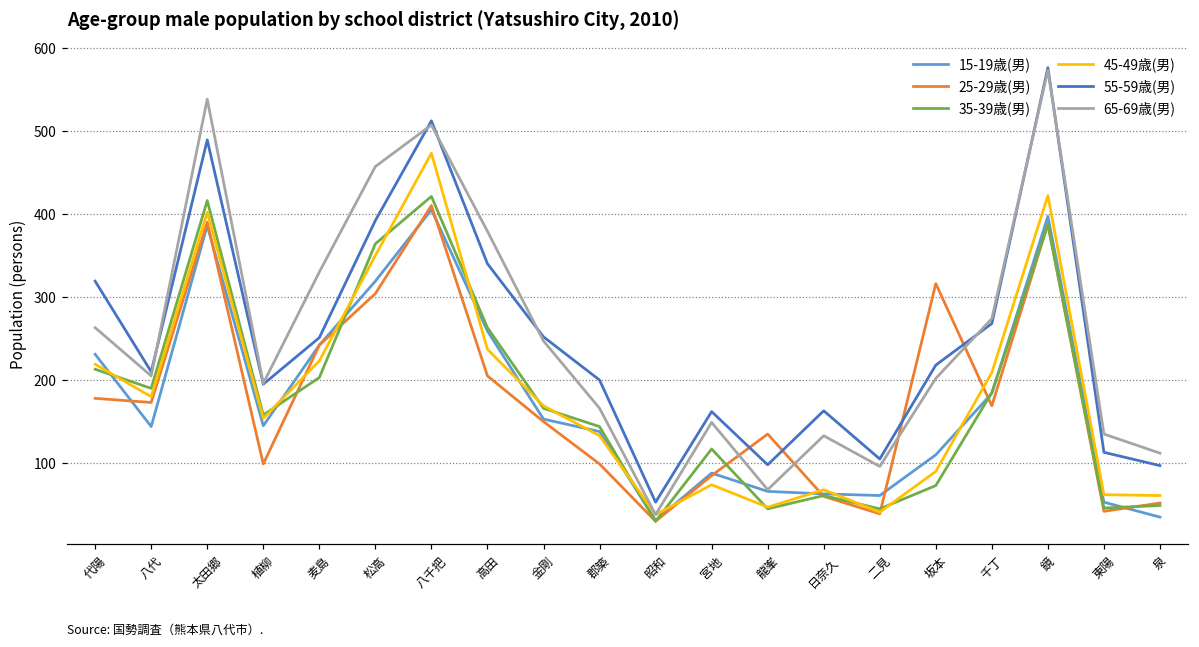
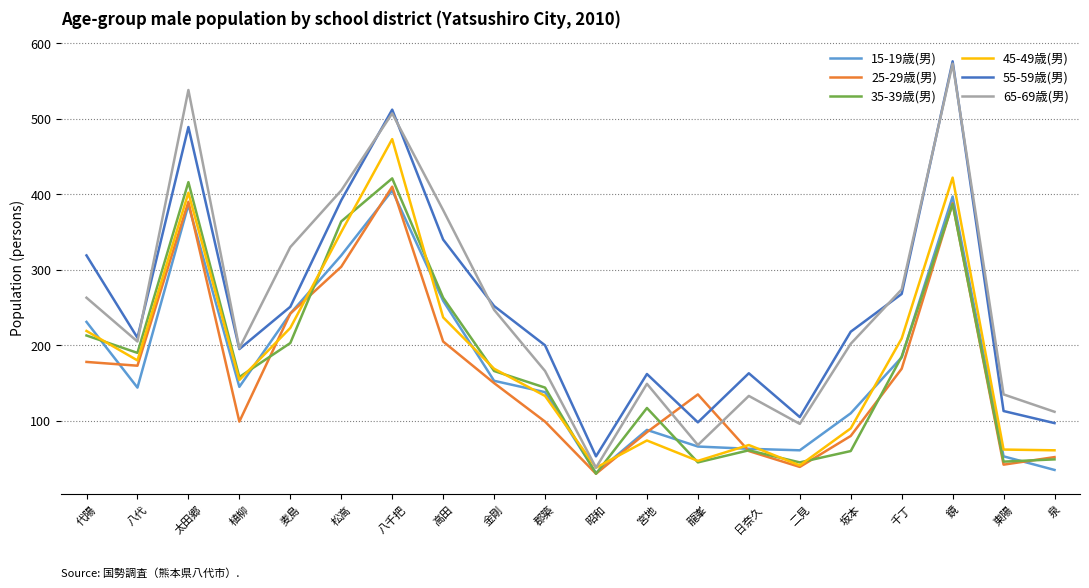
65-69歳(男), 松高: 460 -> 410
25-29歳(男), 坂本: 320 -> 80
35-39歳(男), 坂本: 70 -> 60
